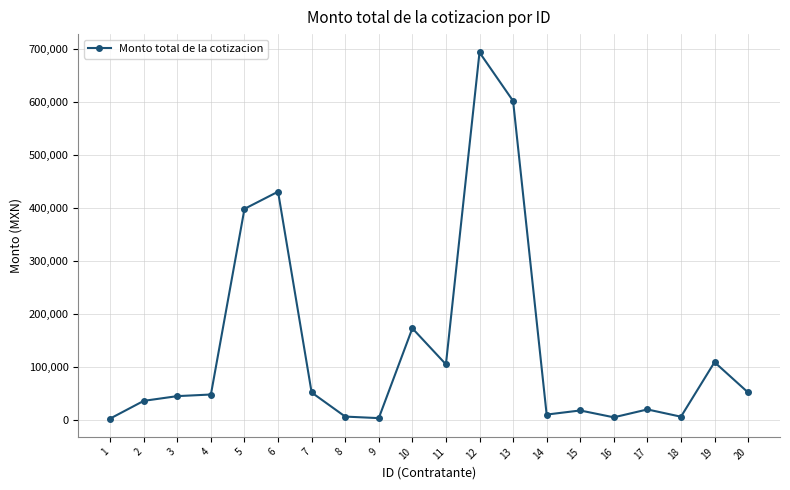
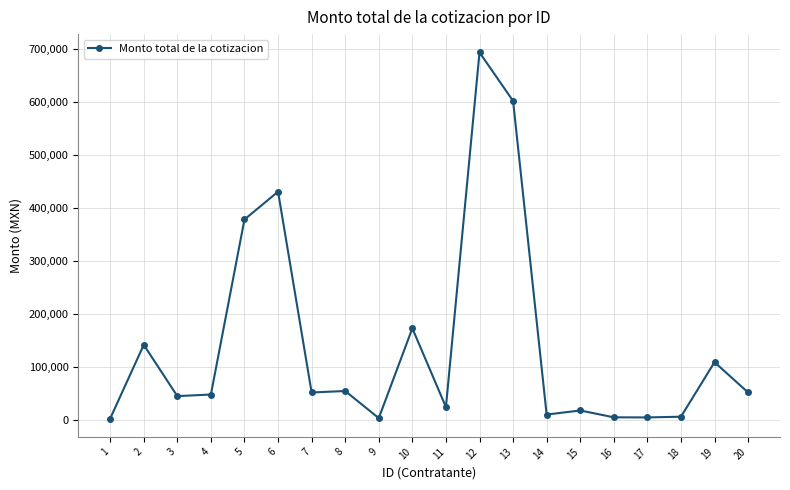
2: 40,000 -> 140,000
5: 400,000 -> 380,000
8: 10,000 -> 50,000
11: 110,000 -> 20,000
17: 20,000 -> 0
